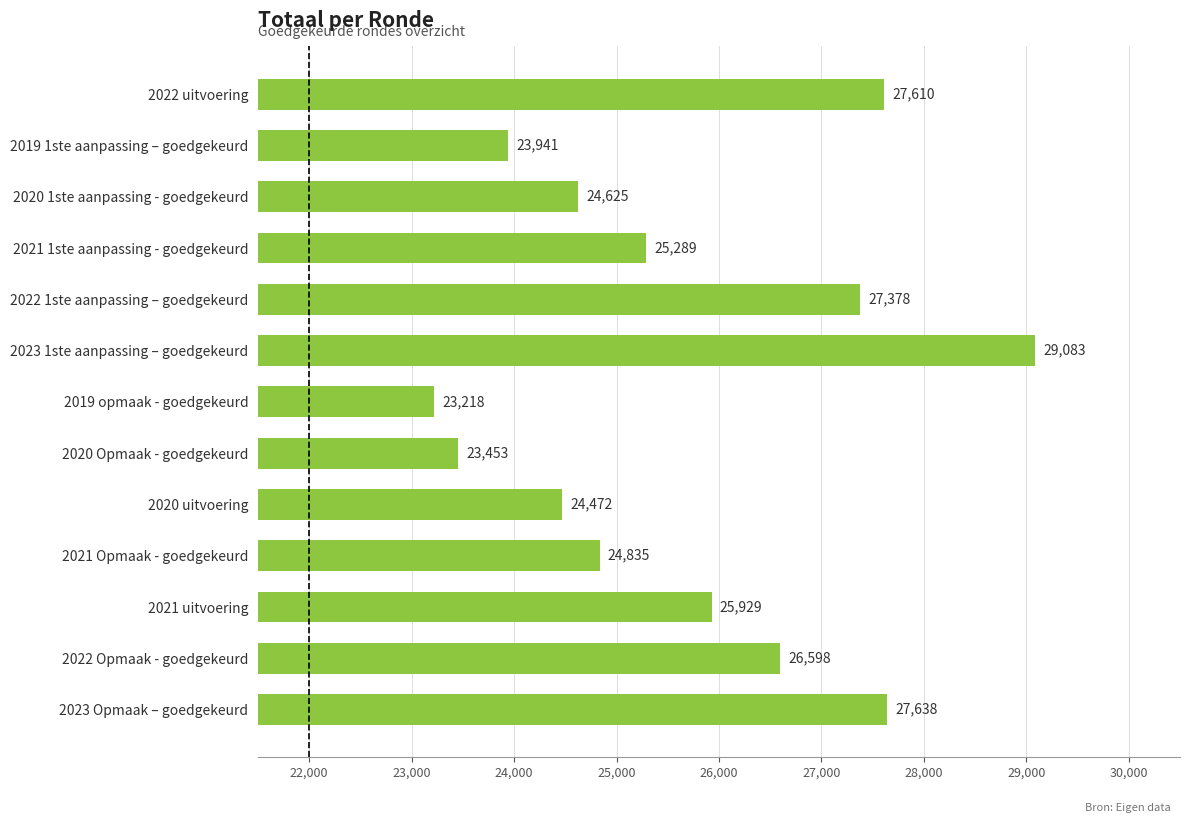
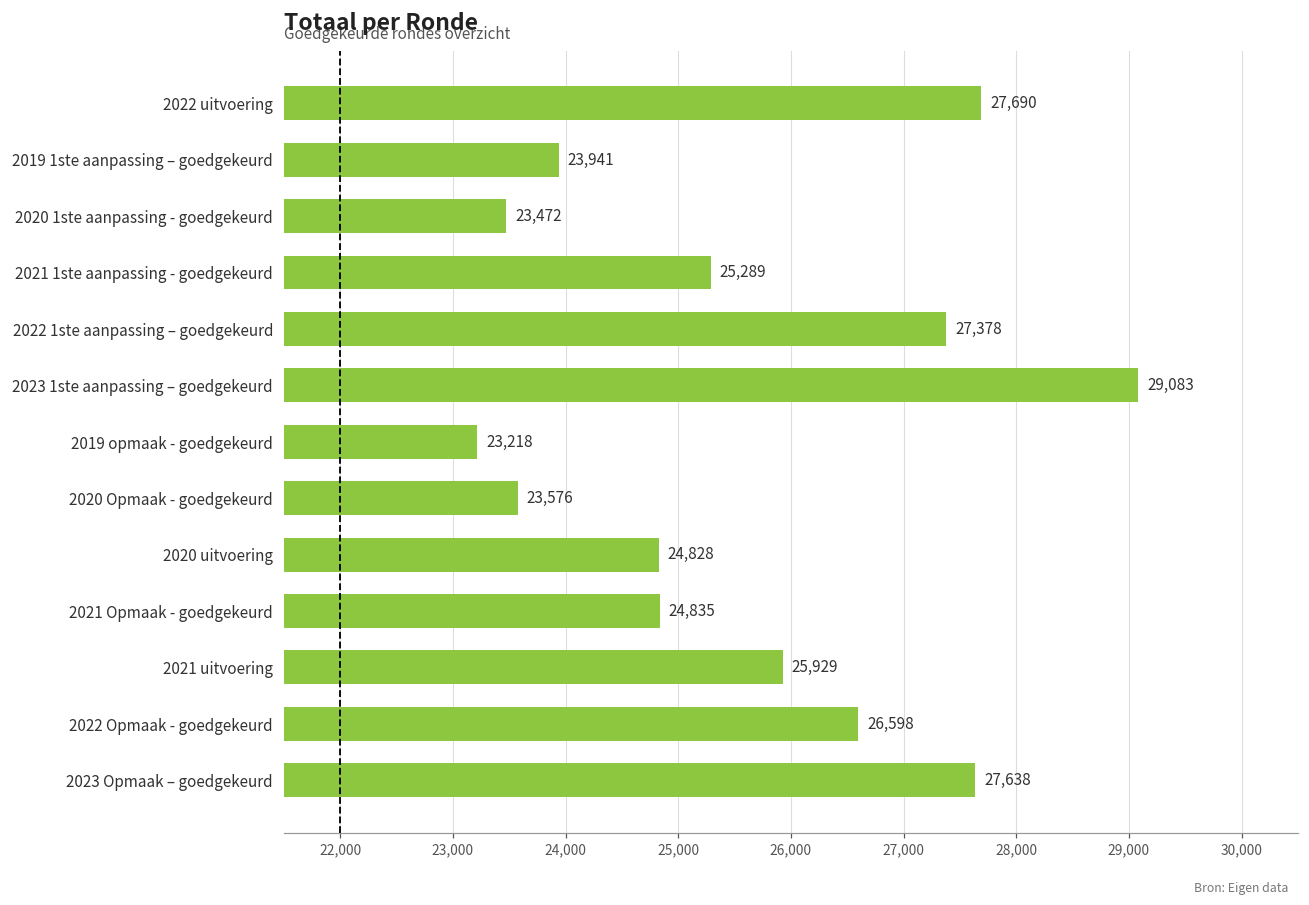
2022 uitvoering: 27,610 -> 27,690
2020 1ste aanpassing - goedgekeurd: 24,625 -> 23,472
2020 Opmaak - goedgekeurd: 23,453 -> 23,576
2020 uitvoering: 24,472 -> 24,828
